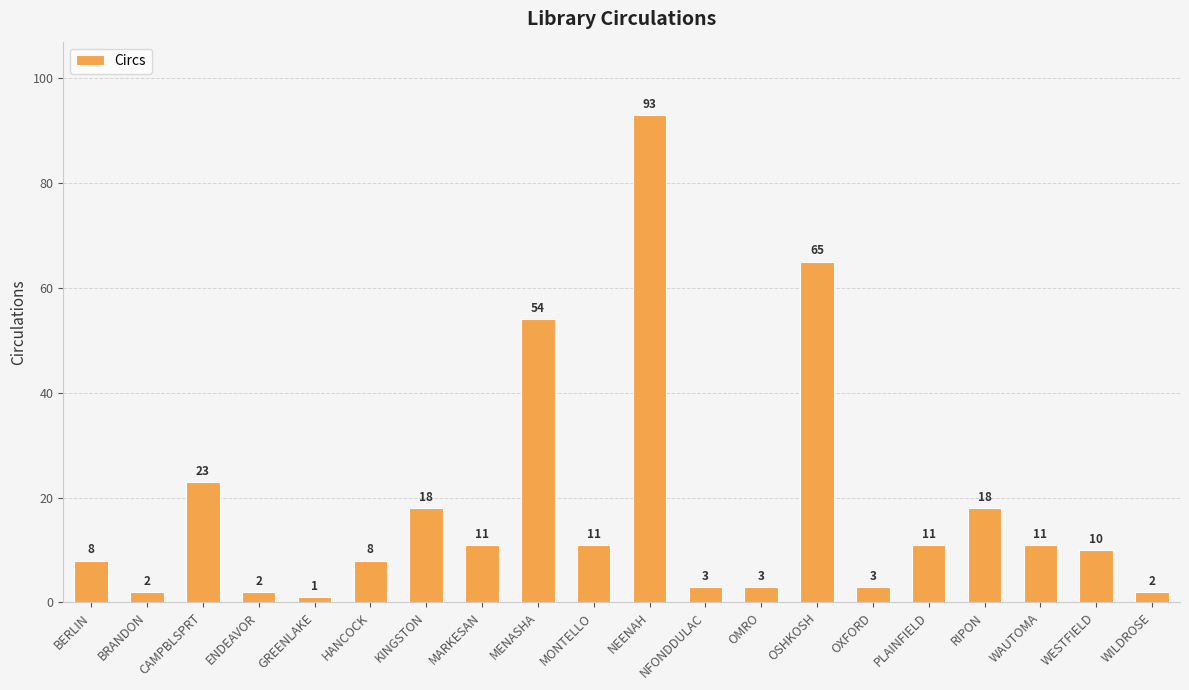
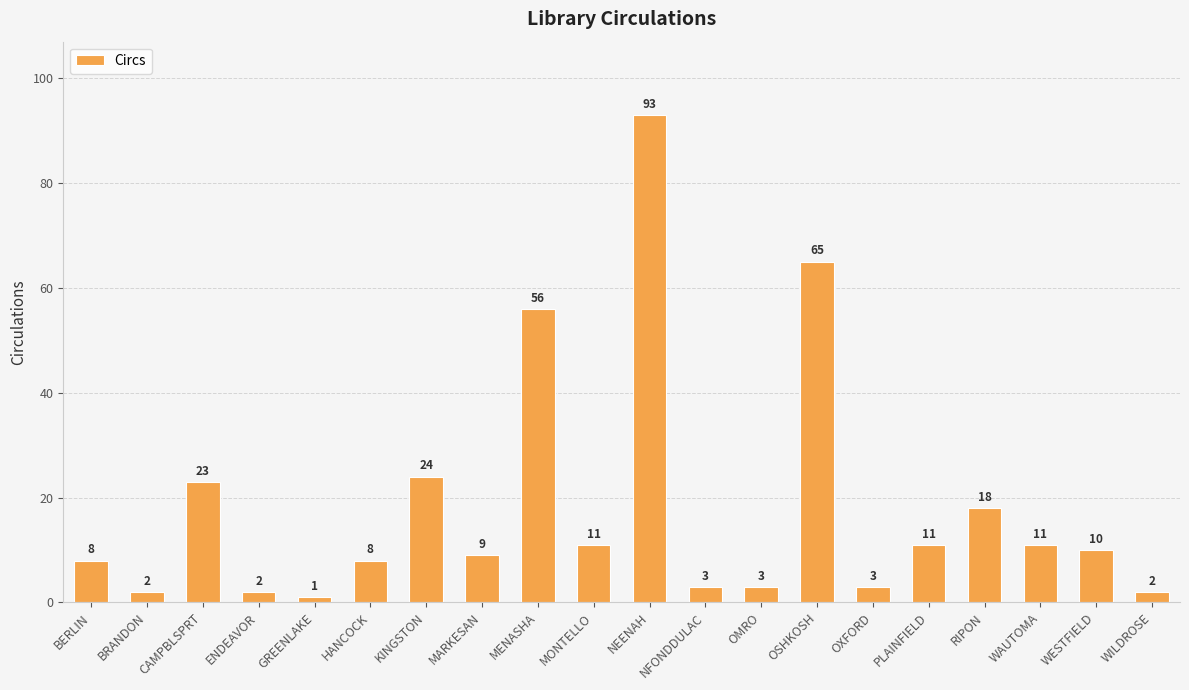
KINGSTON: 18 -> 24
MARKESAN: 11 -> 9
MENASHA: 54 -> 56
